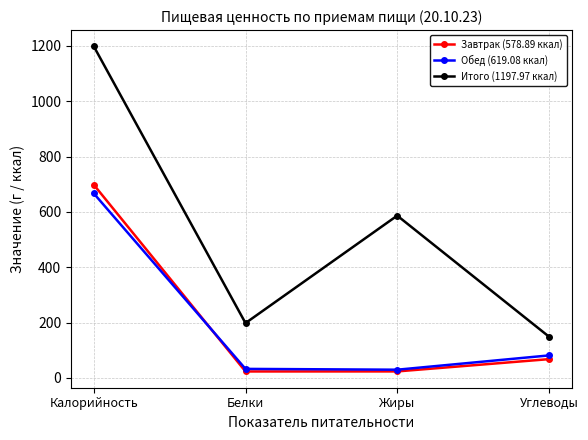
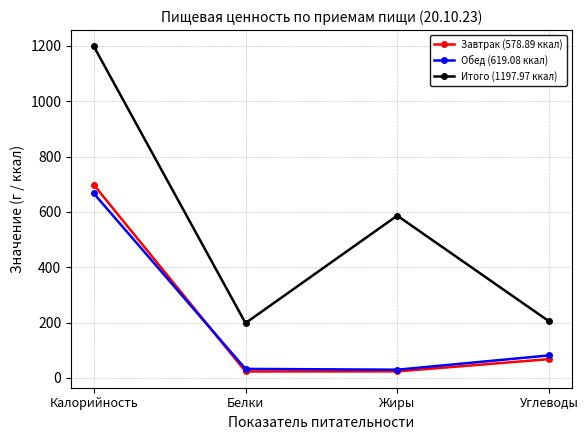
Итого (1197.97 ккал), Углеводы: 150 -> 200
